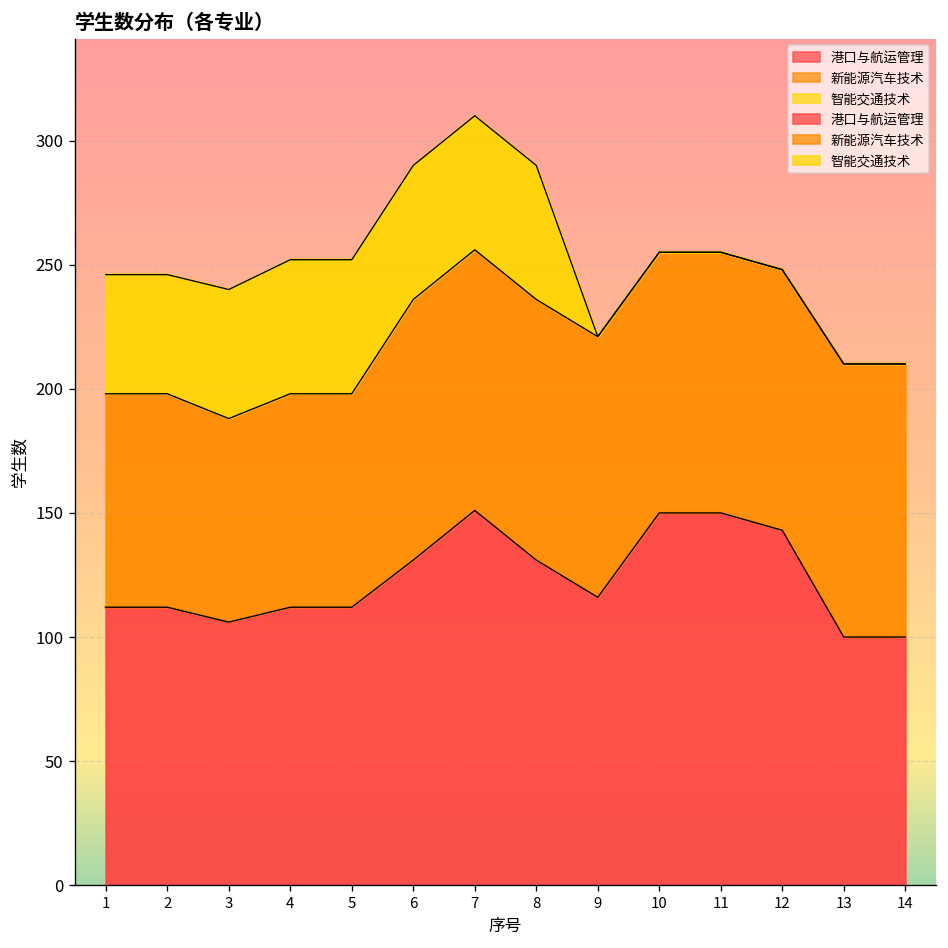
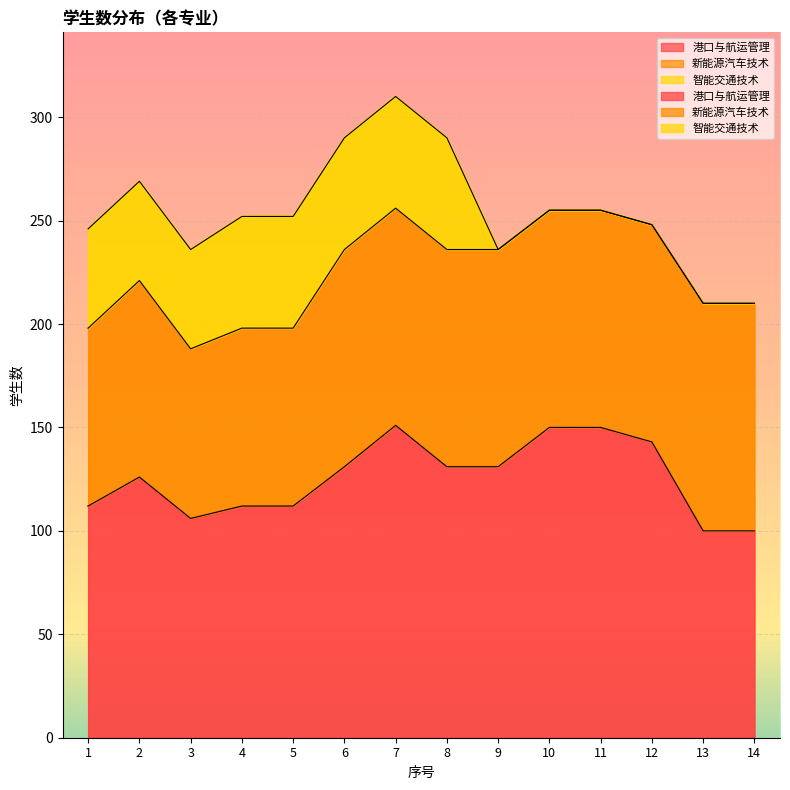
港口与航运管理, 2: 112 -> 126
新能源汽车技术, 2: 86 -> 95
智能交通技术, 3: 52 -> 48
港口与航运管理, 9: 116 -> 131
